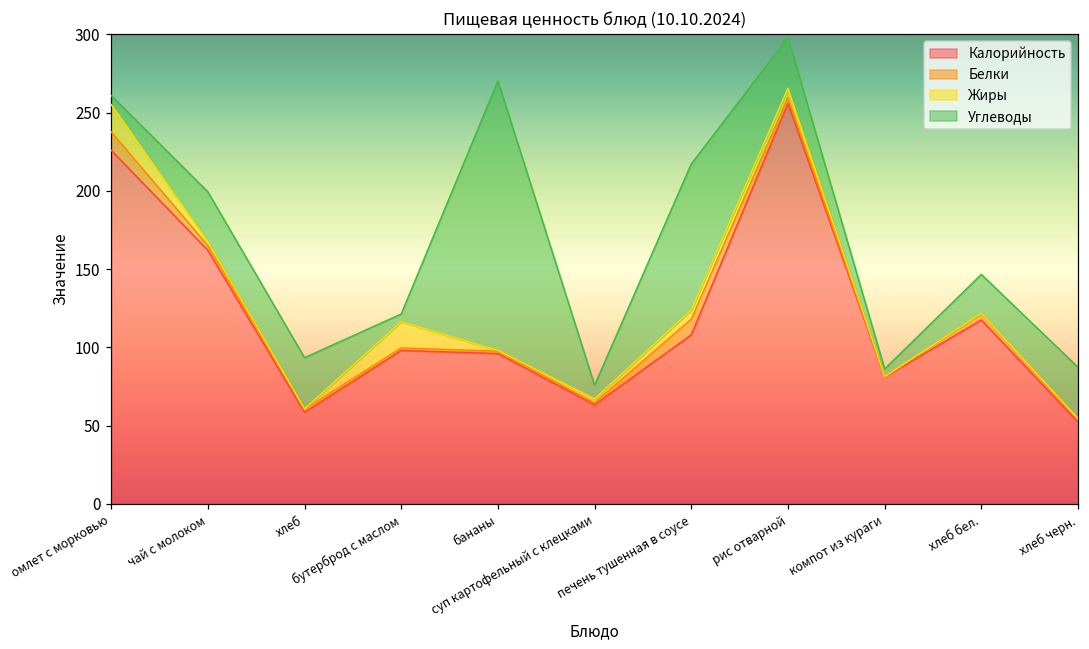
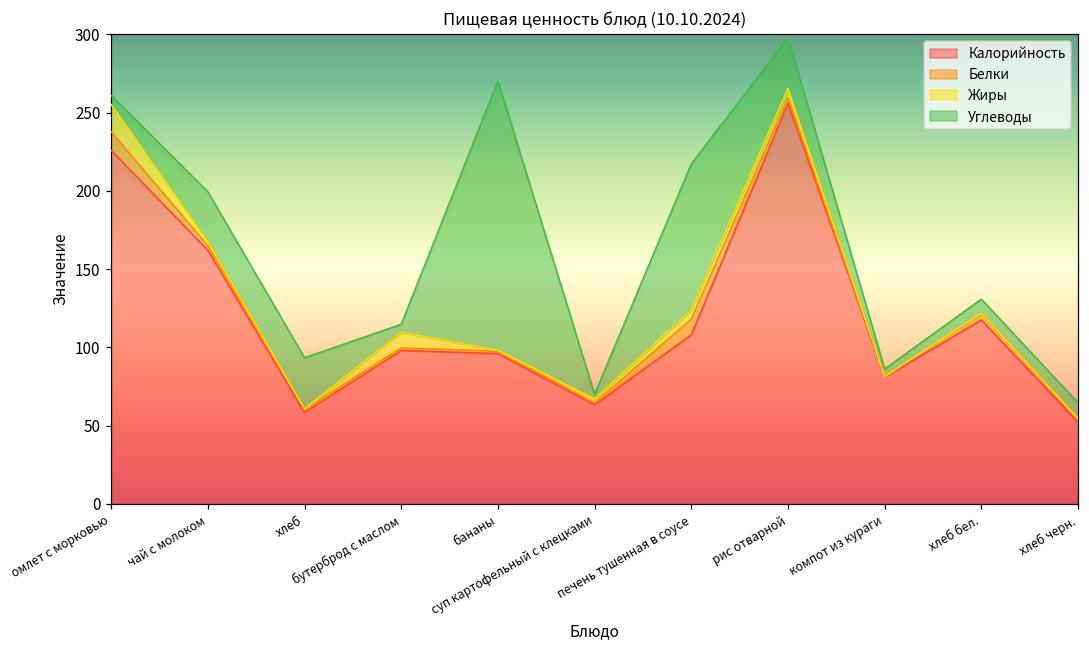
Жиры, бутерброд с маслом: 17 -> 10
Углеводы, суп картофельный с клецками: 9 -> 3
Углеводы, хлеб бел.: 25 -> 9
Углеводы, хлеб черн.: 33 -> 10
